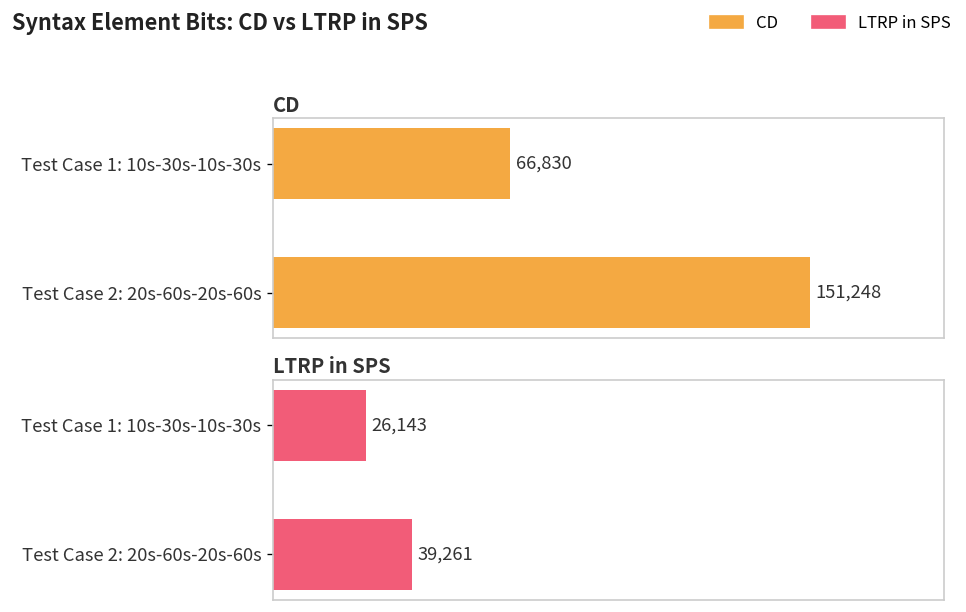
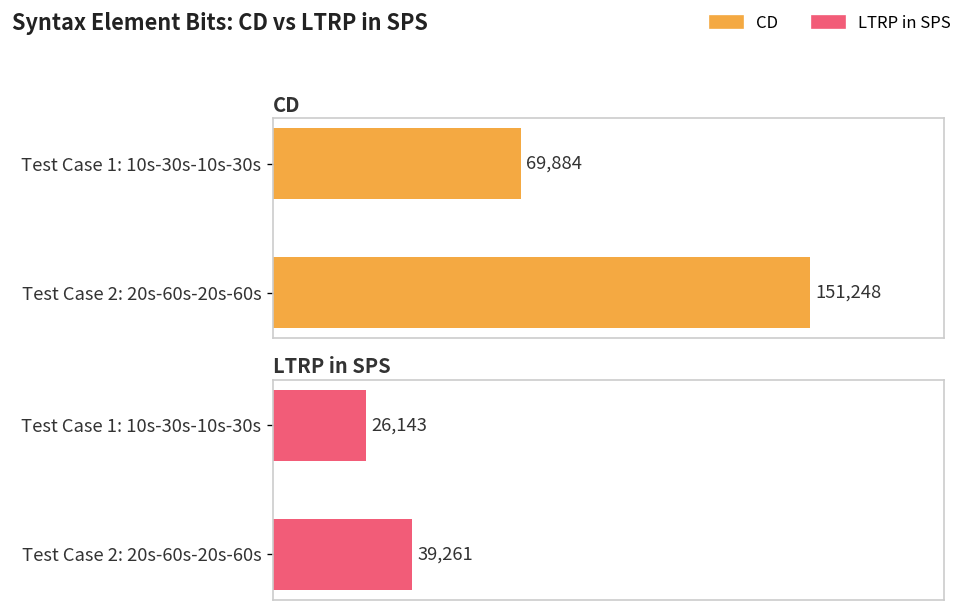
CD, Test Case 1: 10s-30s-10s-30s: 66,830 -> 69,884
